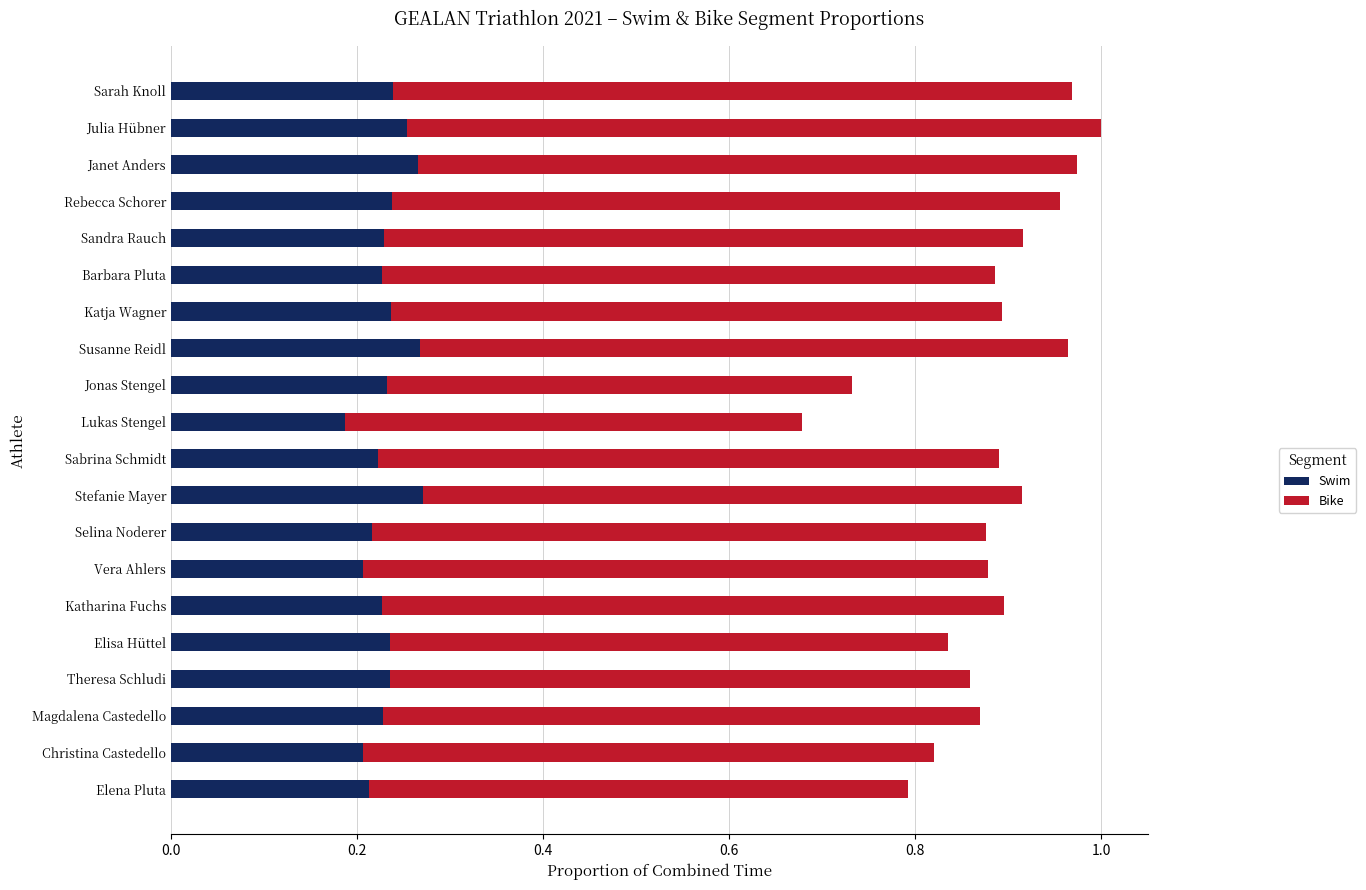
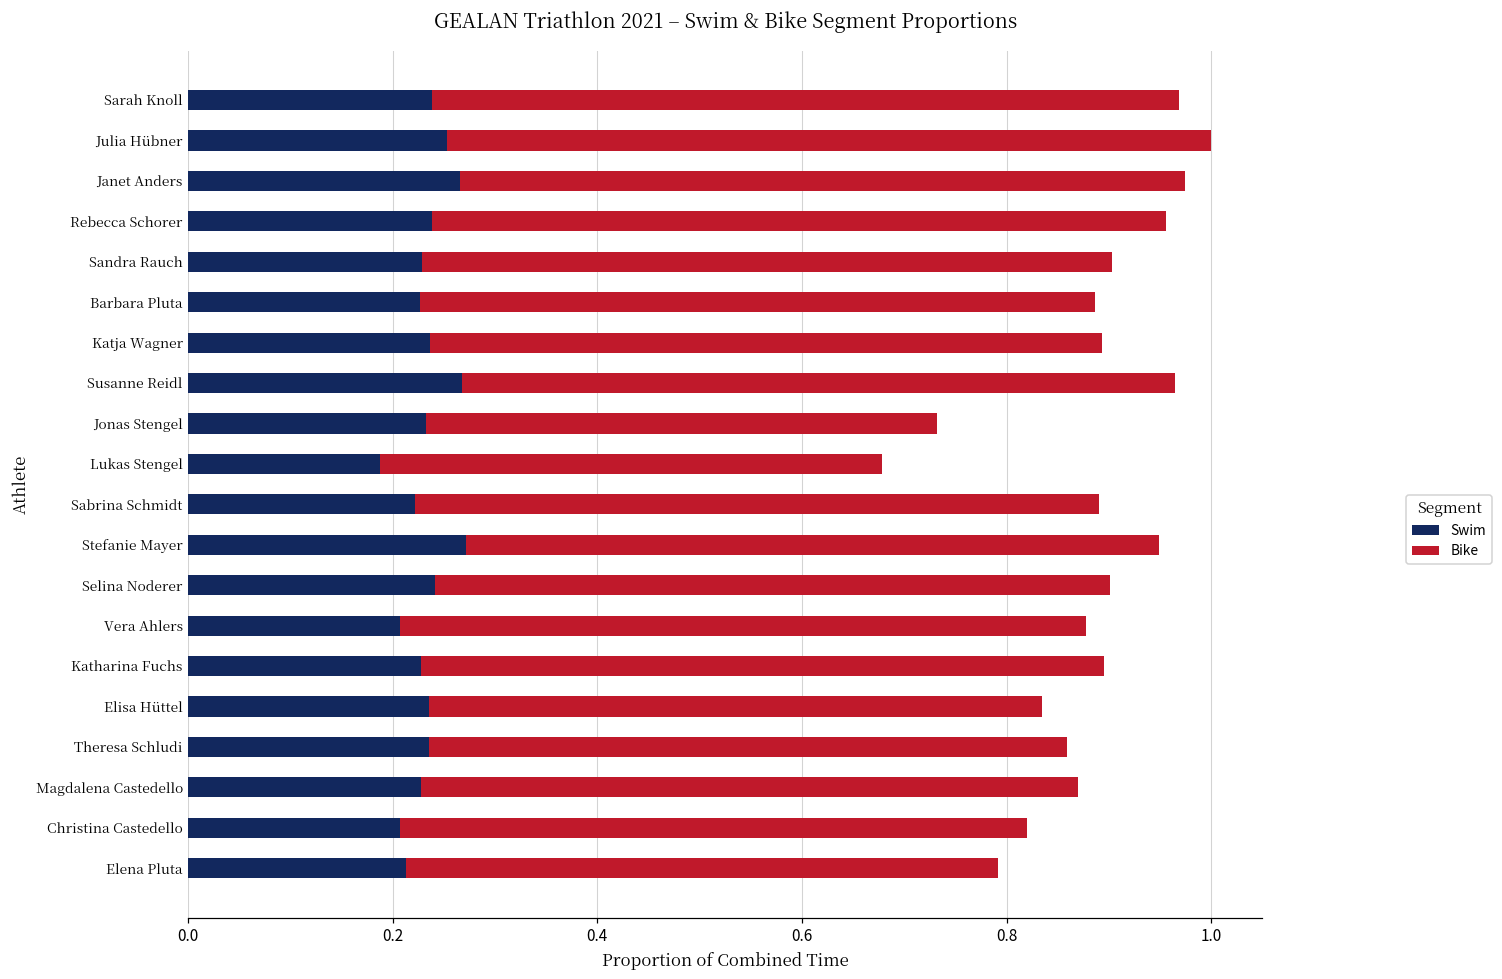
Bike, Sandra Rauch: 0.69 -> 0.67
Bike, Stefanie Mayer: 0.64 -> 0.68
Swim, Selina Noderer: 0.22 -> 0.24
